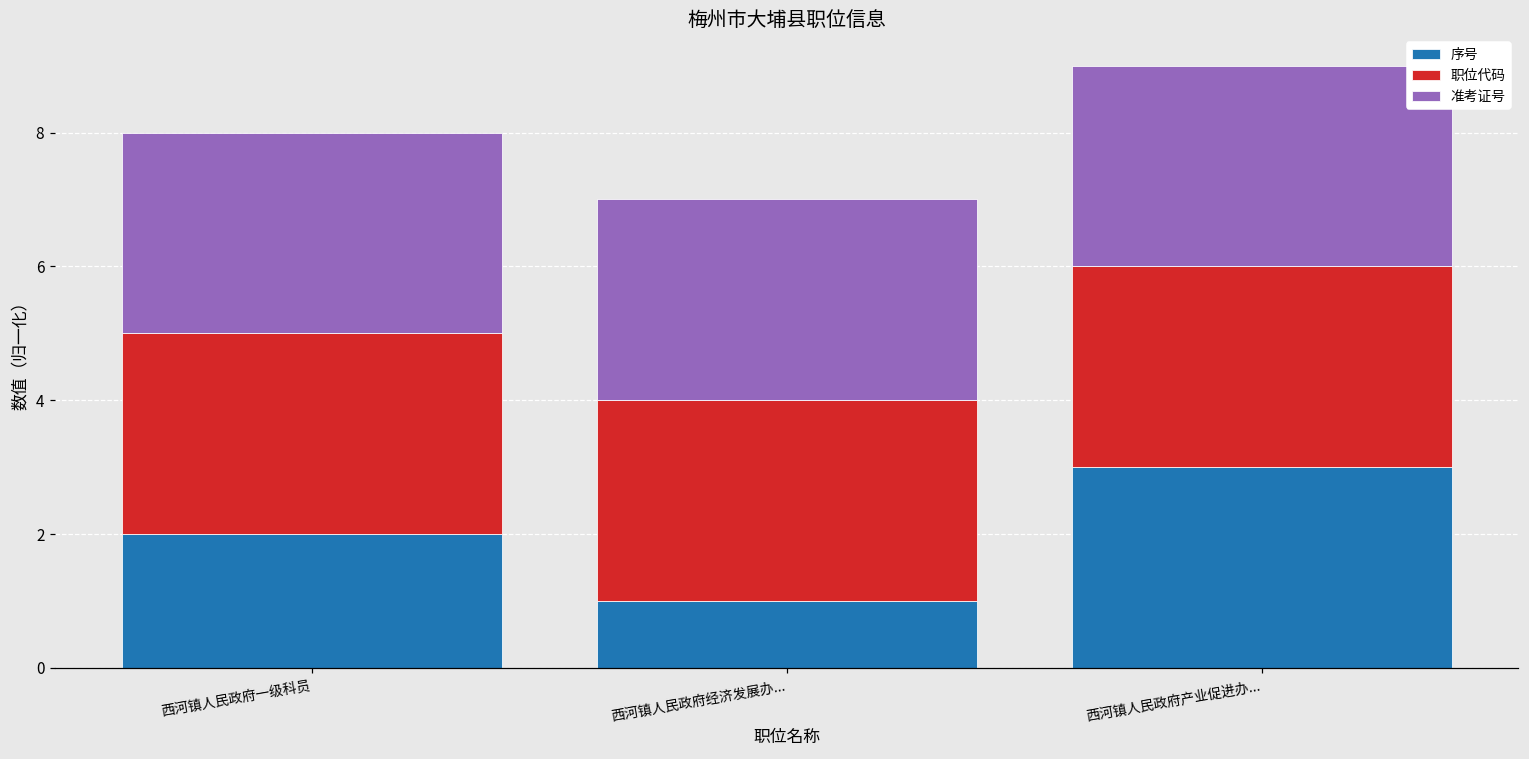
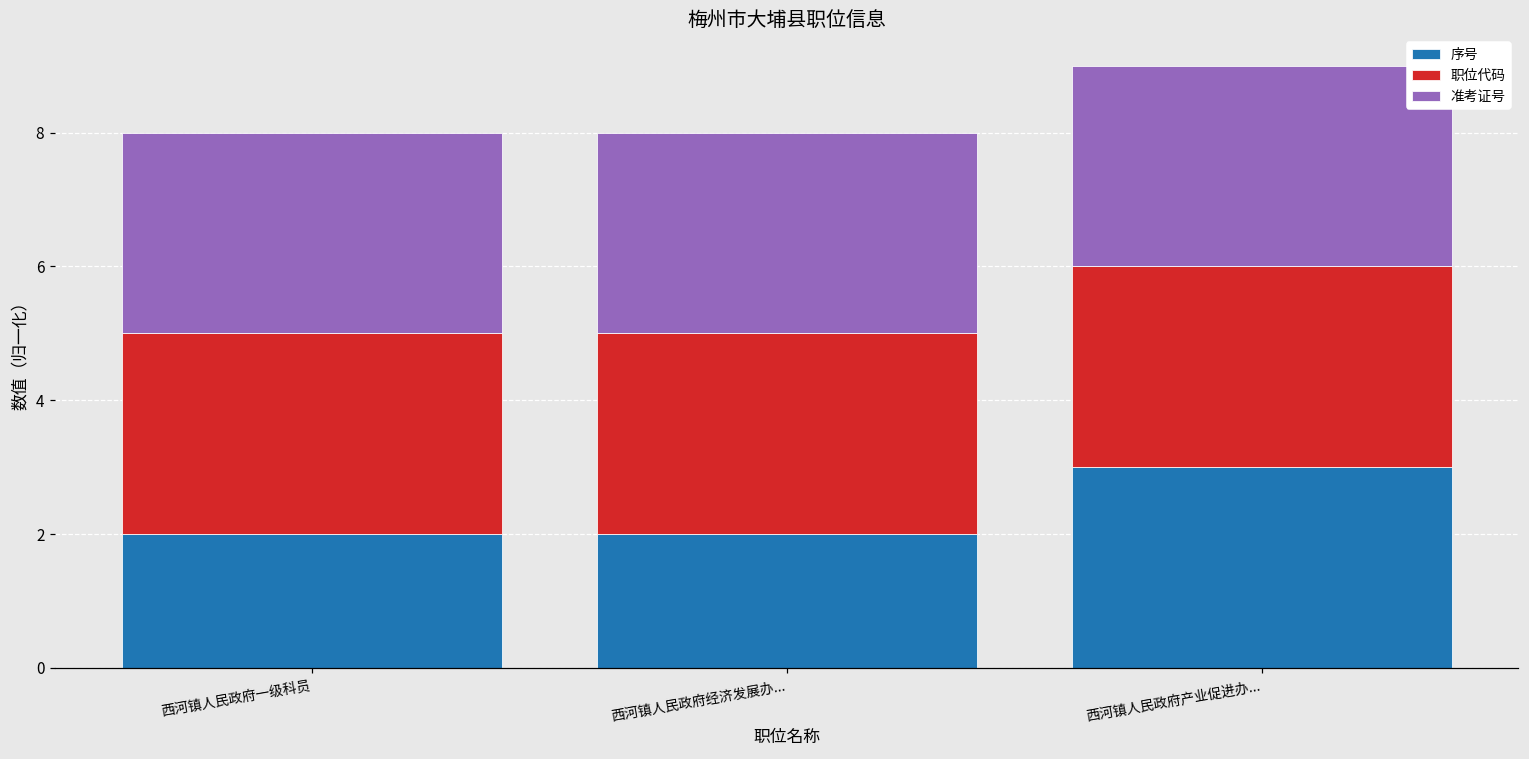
序号, 西河镇人民政府经济发展办...: 1 -> 2
